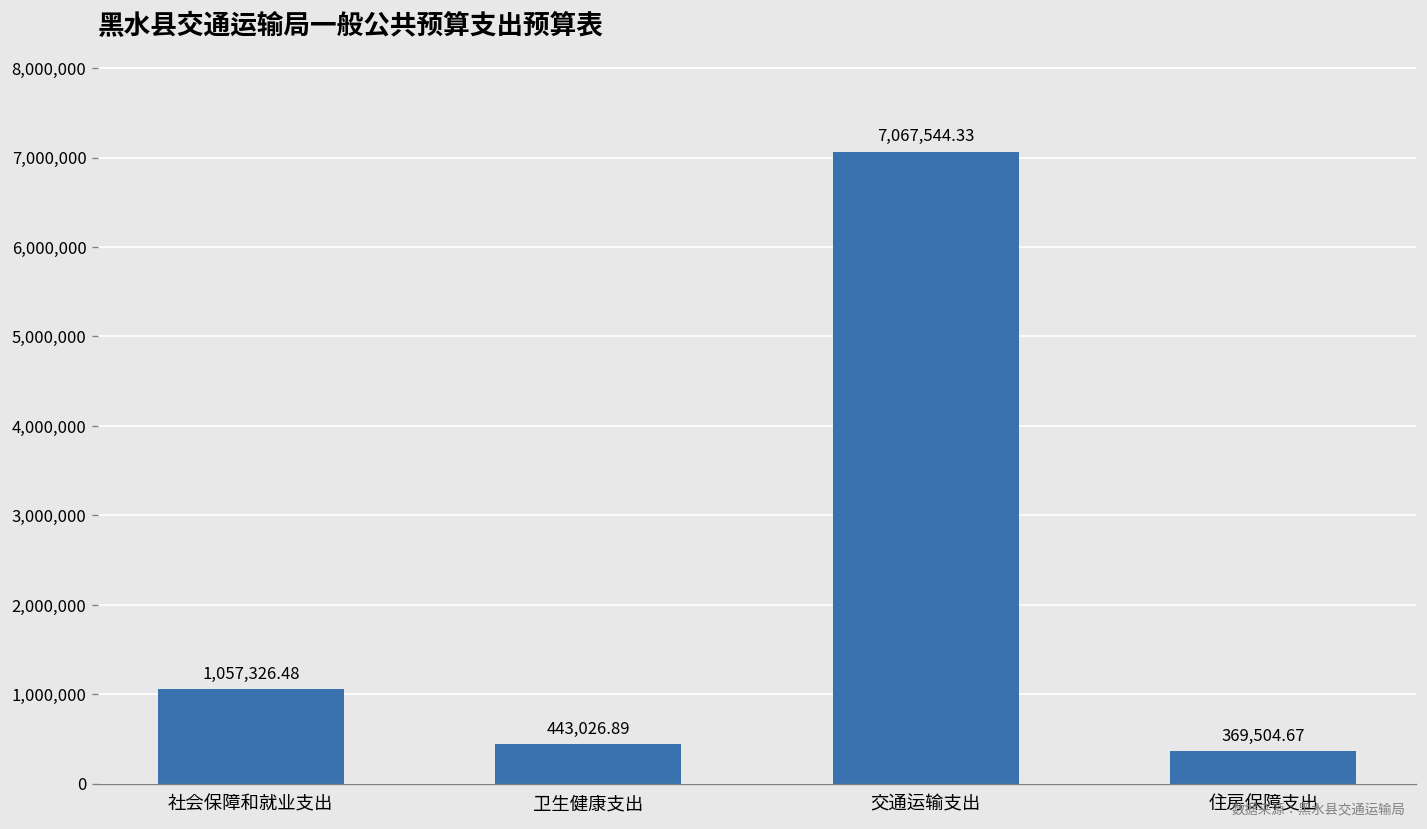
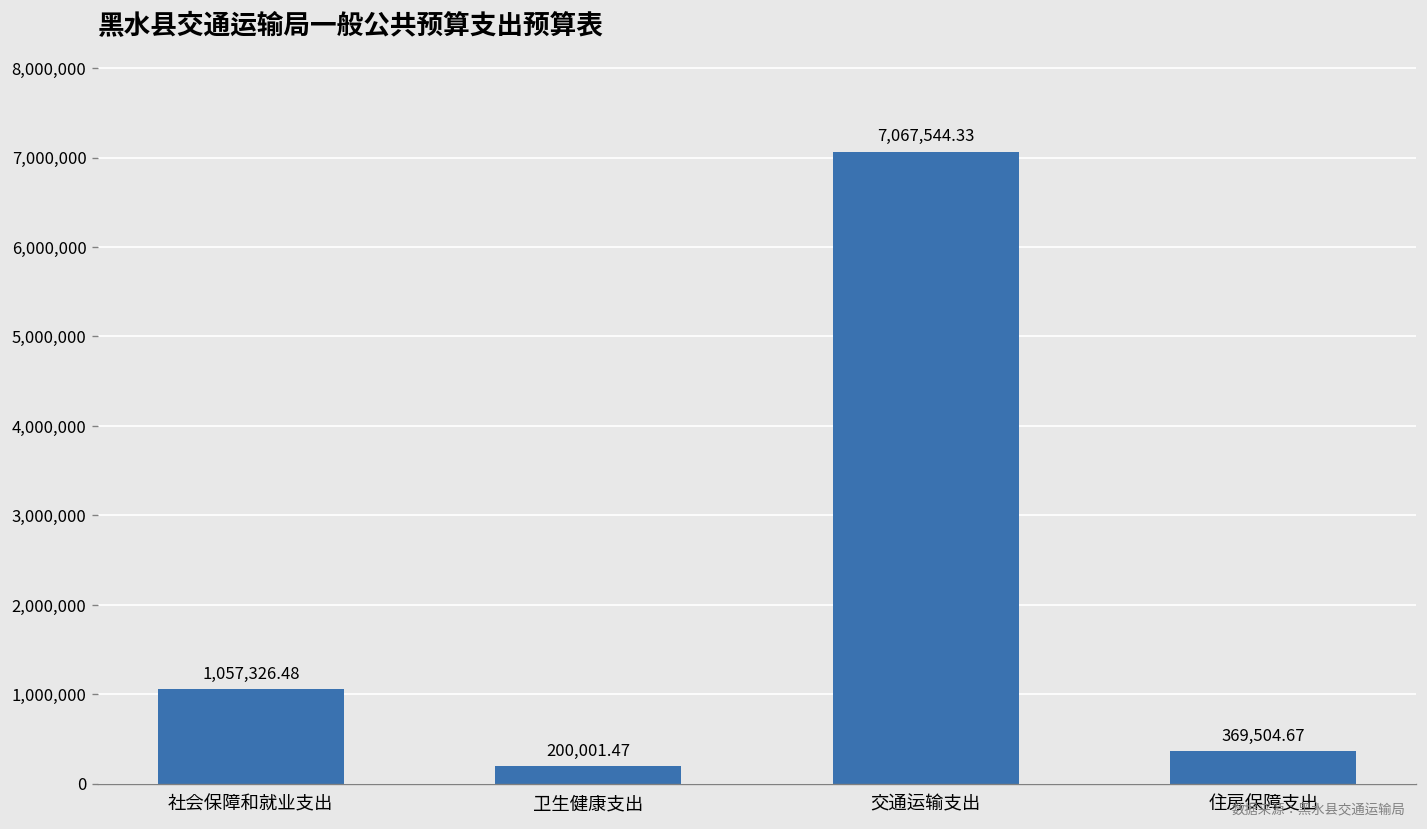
卫生健康支出: 443,026.89 -> 200,001.47
